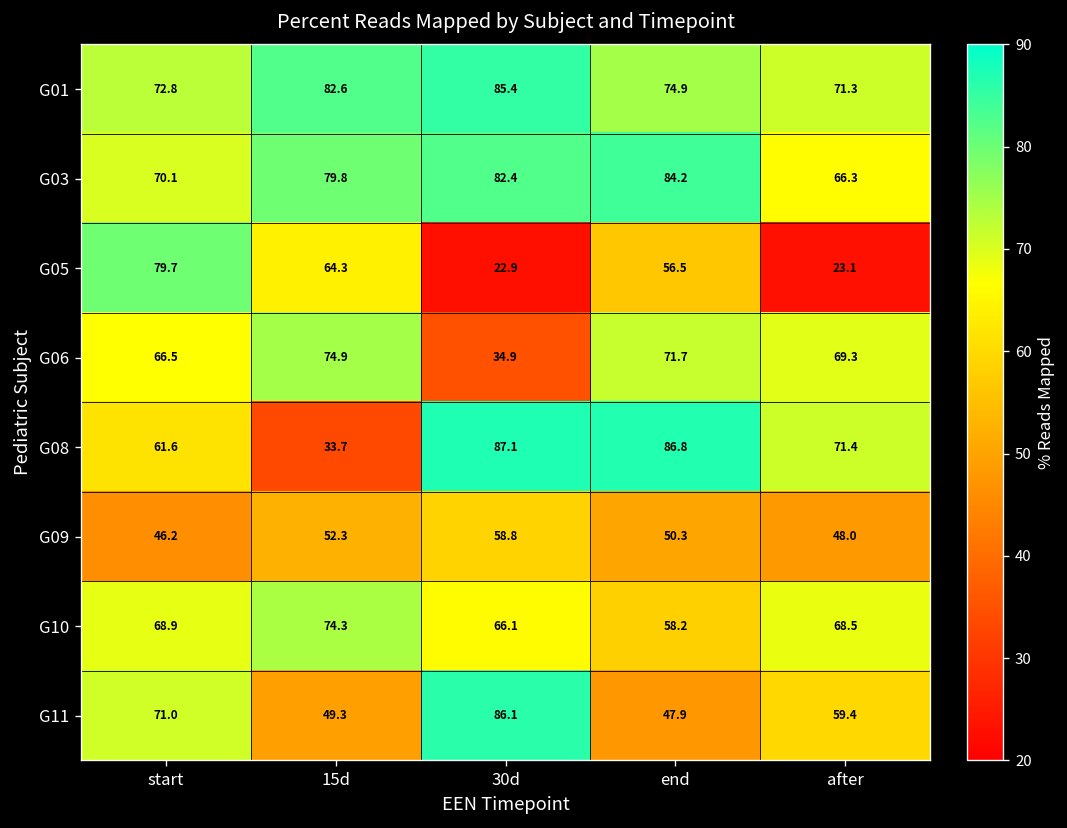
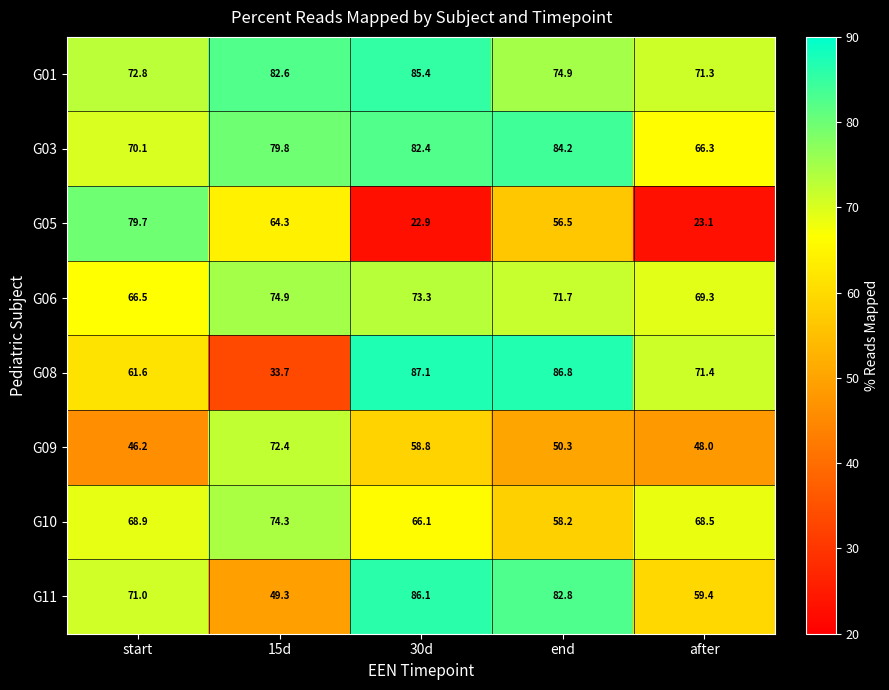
G06, 30d: 34.9 -> 73.3
G09, 15d: 52.3 -> 72.4
G11, end: 47.9 -> 82.8
